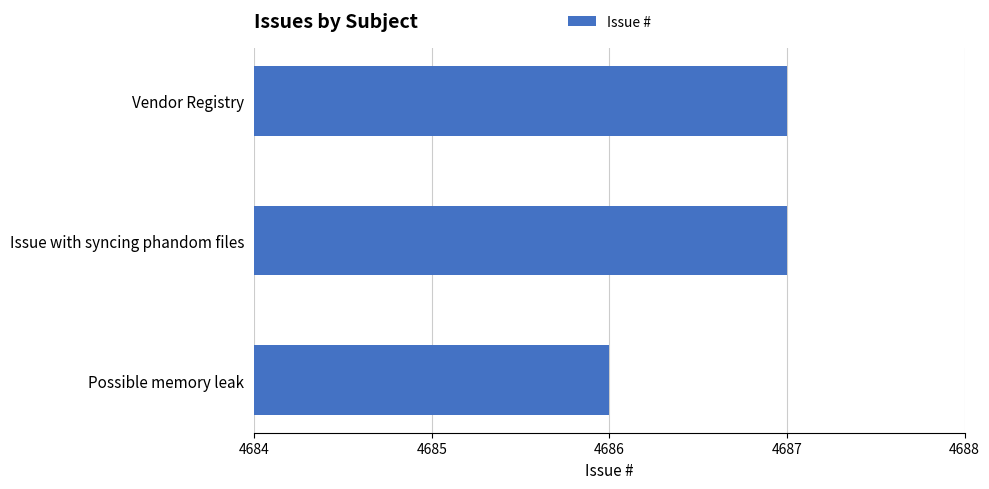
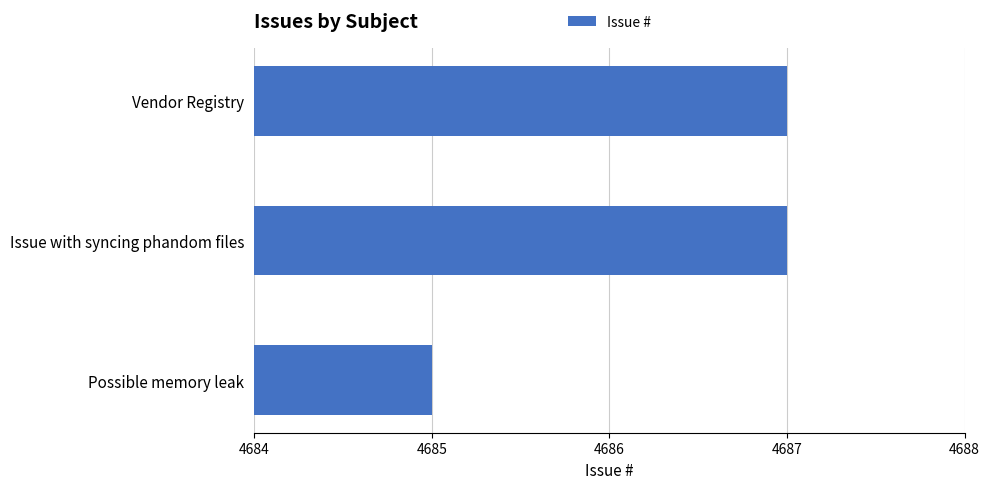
Possible memory leak: 4686 -> 4685
